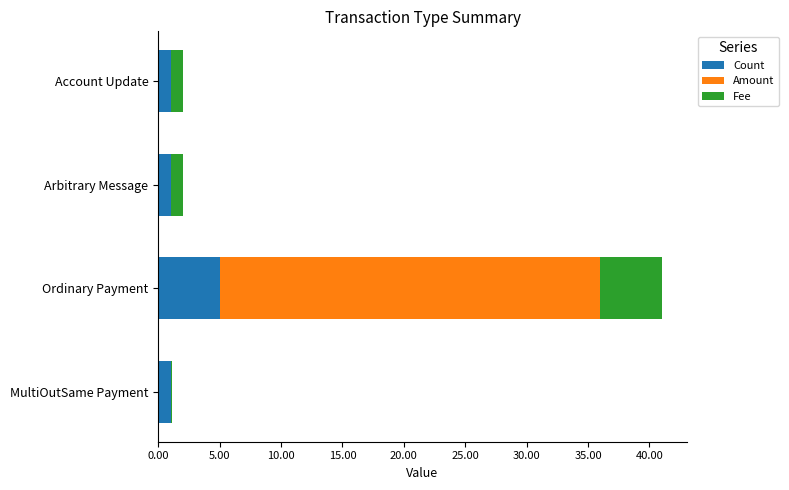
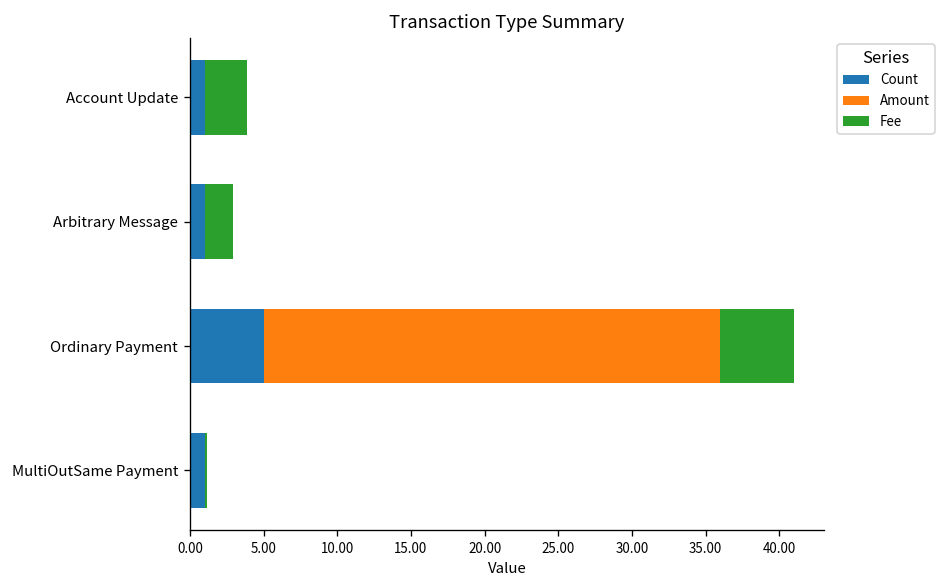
Fee, Account Update: 1.0 -> 2.9
Fee, Arbitrary Message: 1.0 -> 1.9
